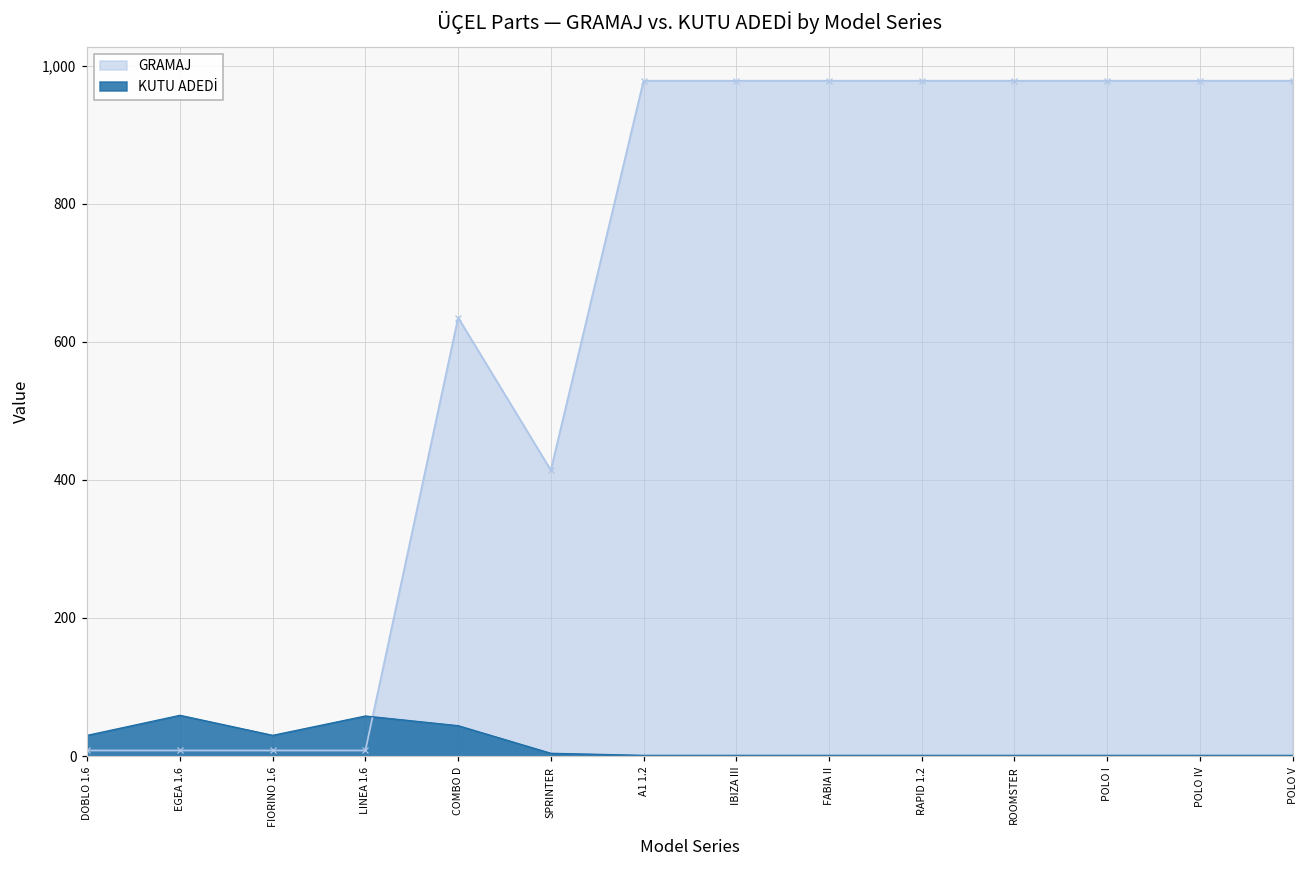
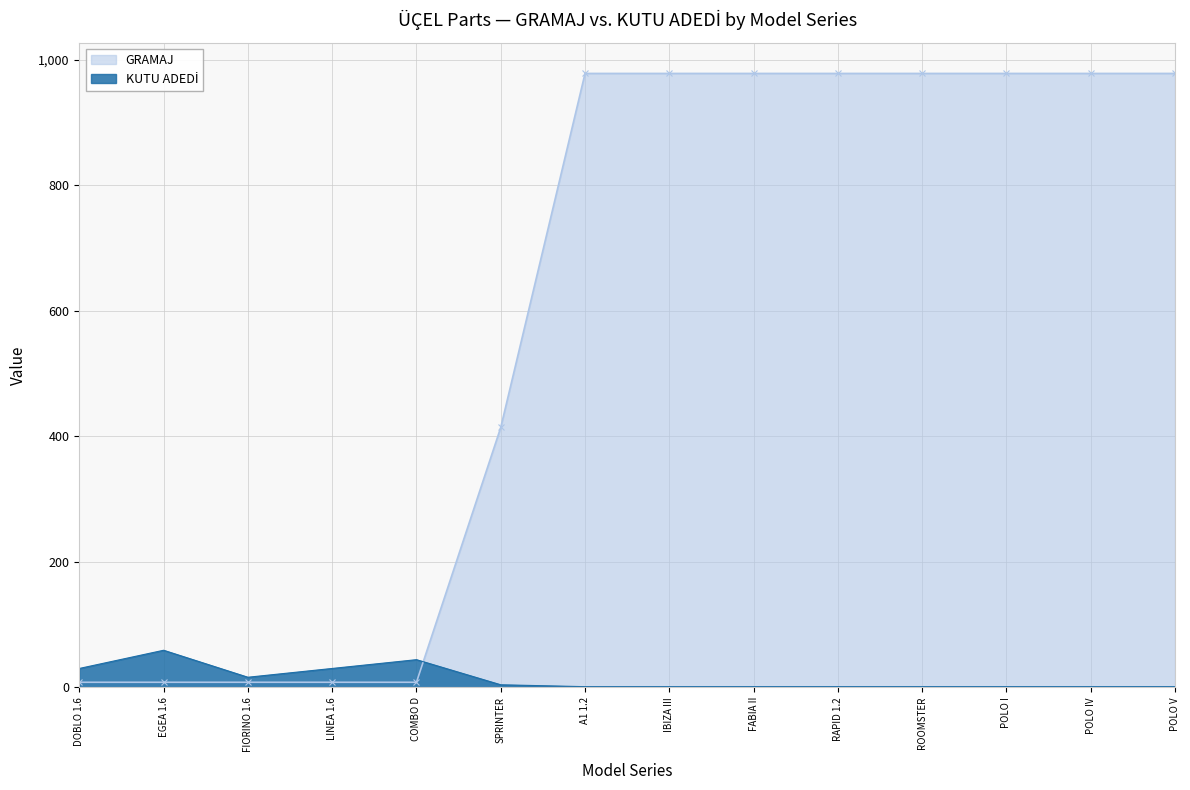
KUTU ADEDİ, FIORINO 1.6: 30 -> 20
KUTU ADEDİ, LINEA 1.6: 60 -> 30
GRAMAJ, COMBO D: 640 -> 10
